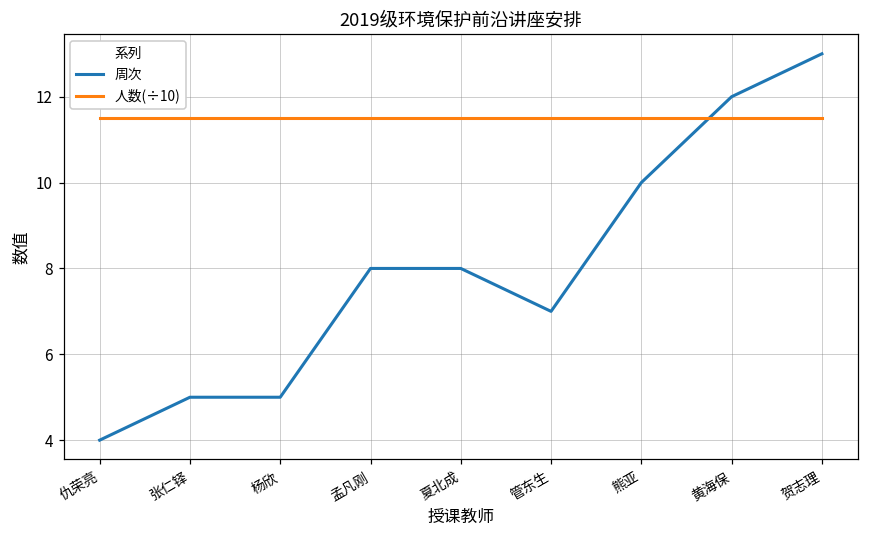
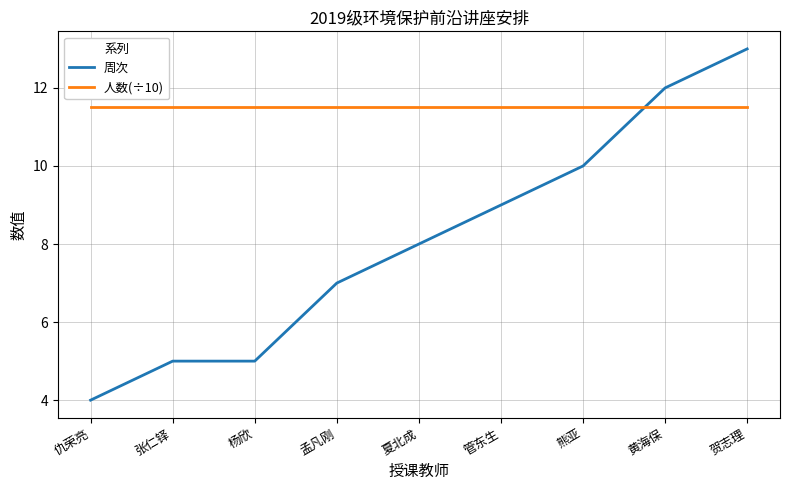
周次, 孟凡刚: 8 -> 7
周次, 管东生: 7 -> 9
